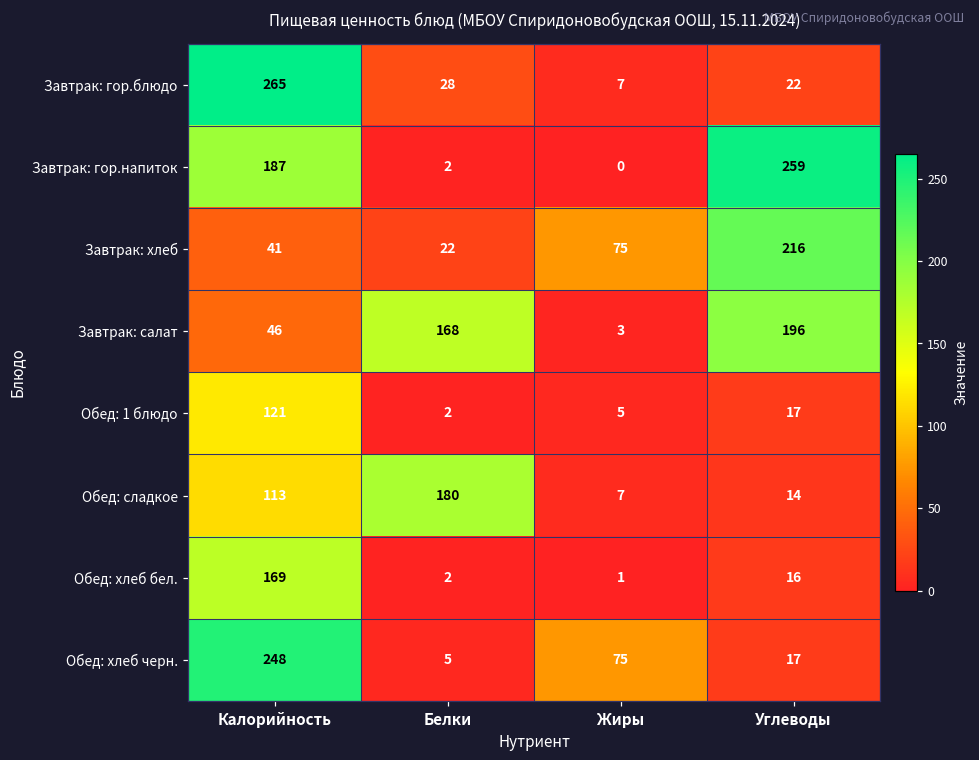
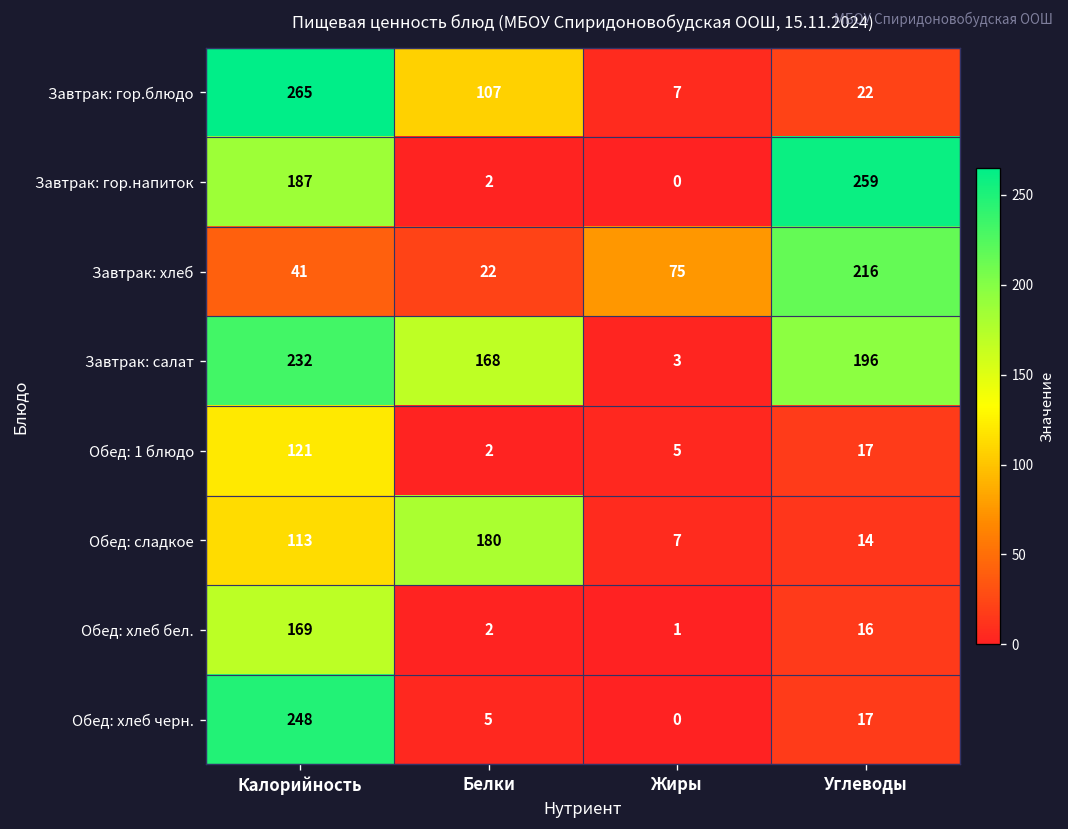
Завтрак: гор.блюдо, Белки: 28 -> 107
Завтрак: салат, Калорийность: 46 -> 232
Обед: хлеб черн., Жиры: 75 -> 0
